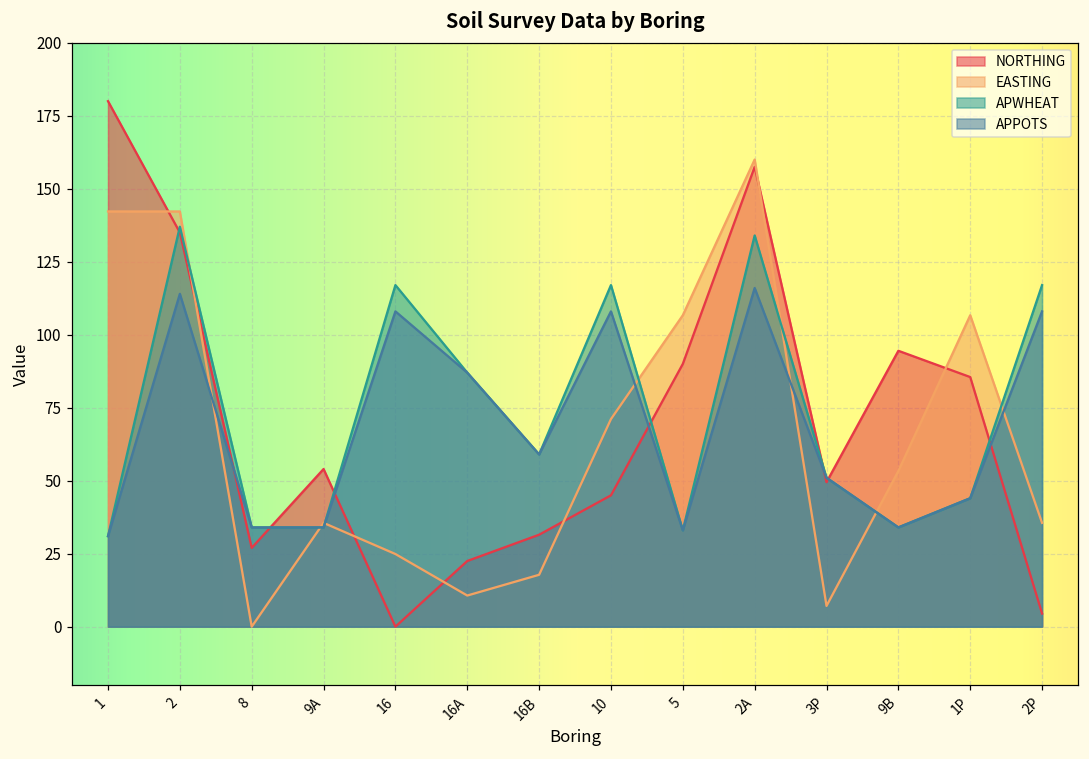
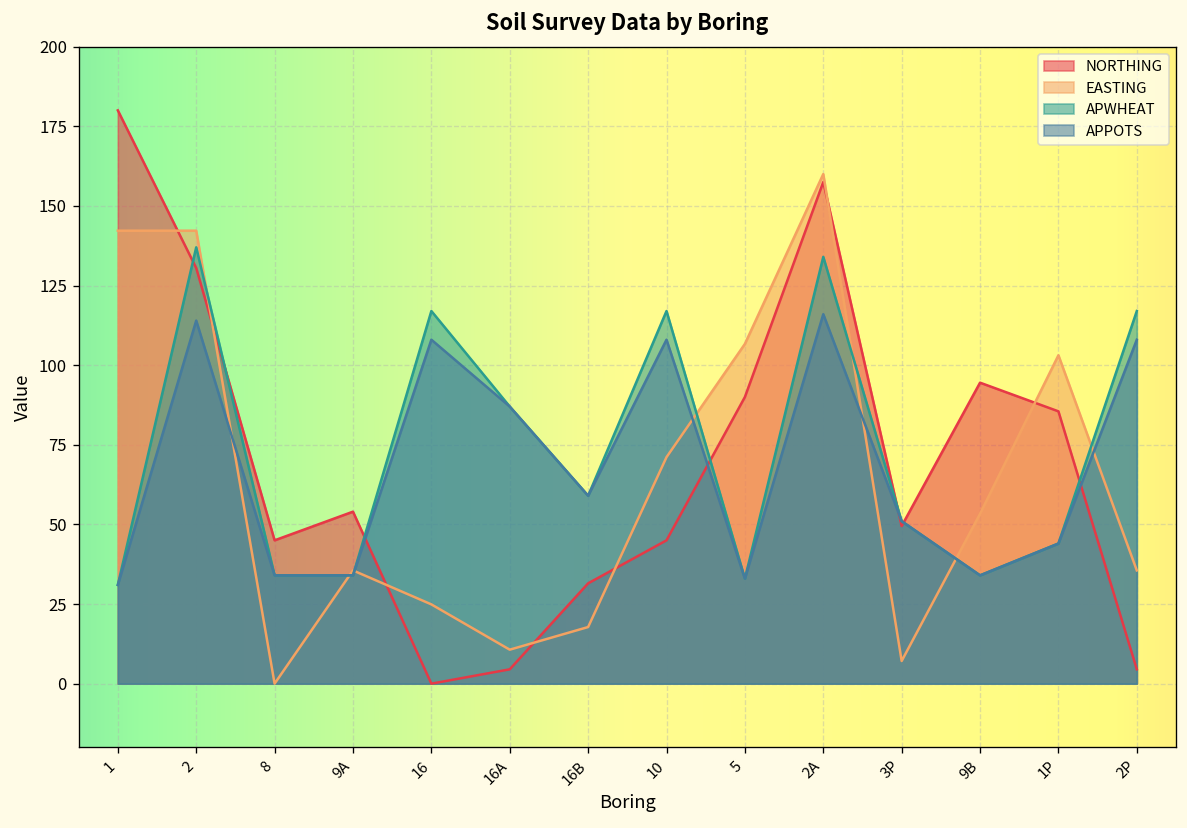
NORTHING, 2: 135 -> 131
NORTHING, 8: 27 -> 45
NORTHING, 16A: 23 -> 5
EASTING, 1P: 107 -> 103
